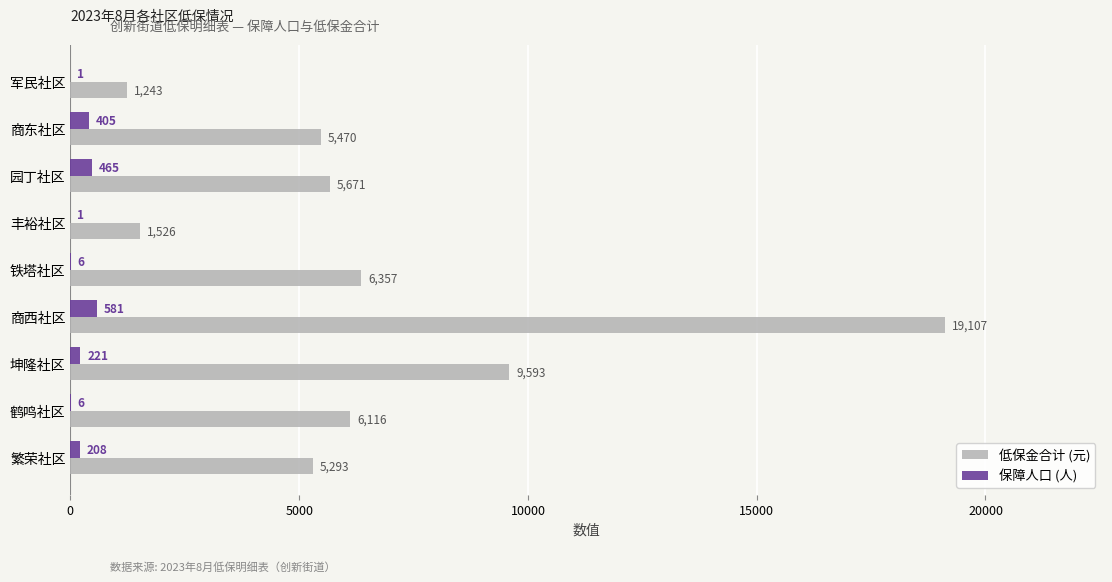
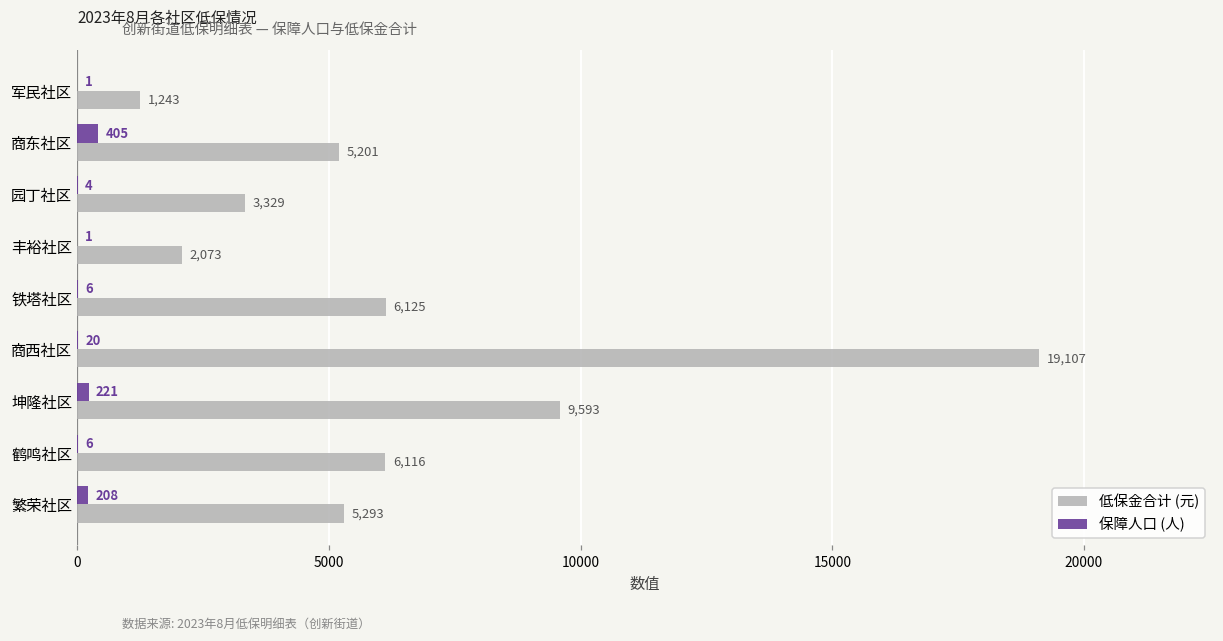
低保金合计 (元), 商东社区: 5,470 -> 5,201
保障人口 (人), 园丁社区: 465 -> 4
低保金合计 (元), 园丁社区: 5,671 -> 3,329
低保金合计 (元), 丰裕社区: 1,526 -> 2,073
低保金合计 (元), 铁塔社区: 6,357 -> 6,125
保障人口 (人), 商西社区: 581 -> 20
